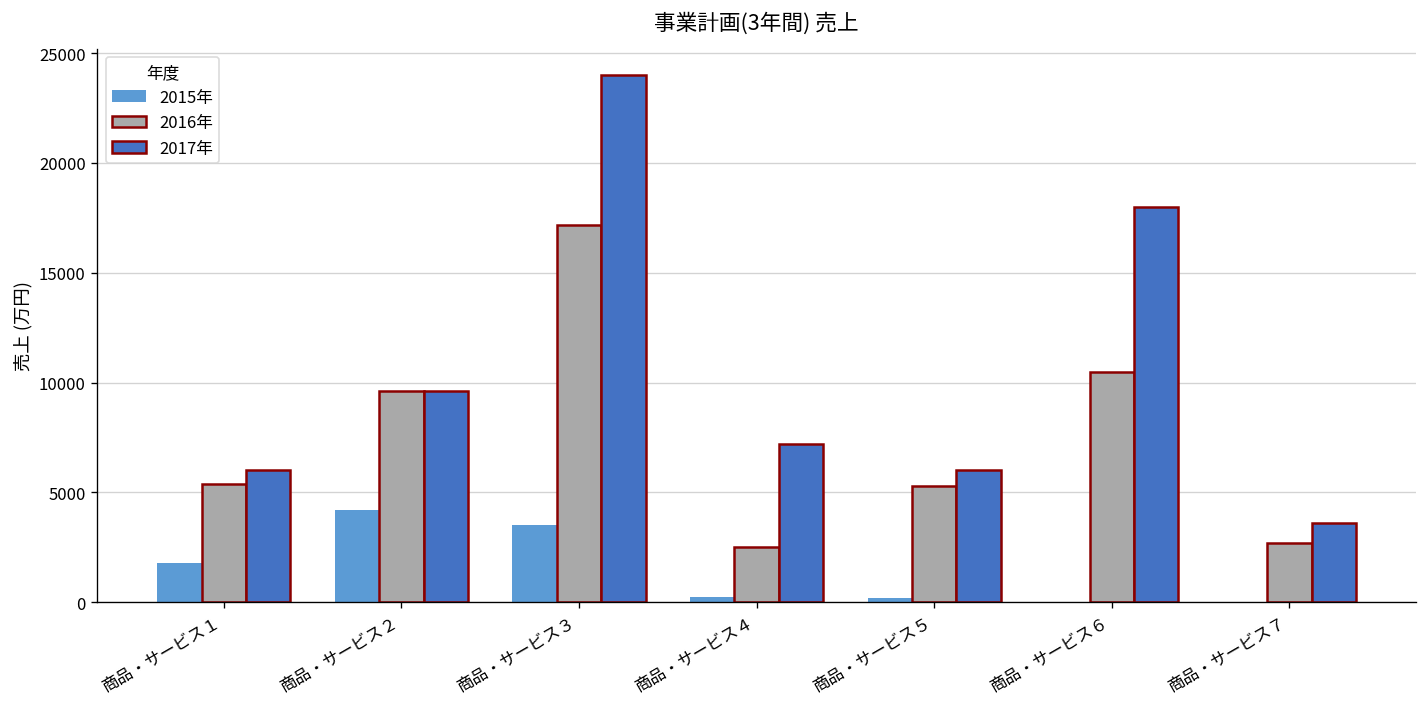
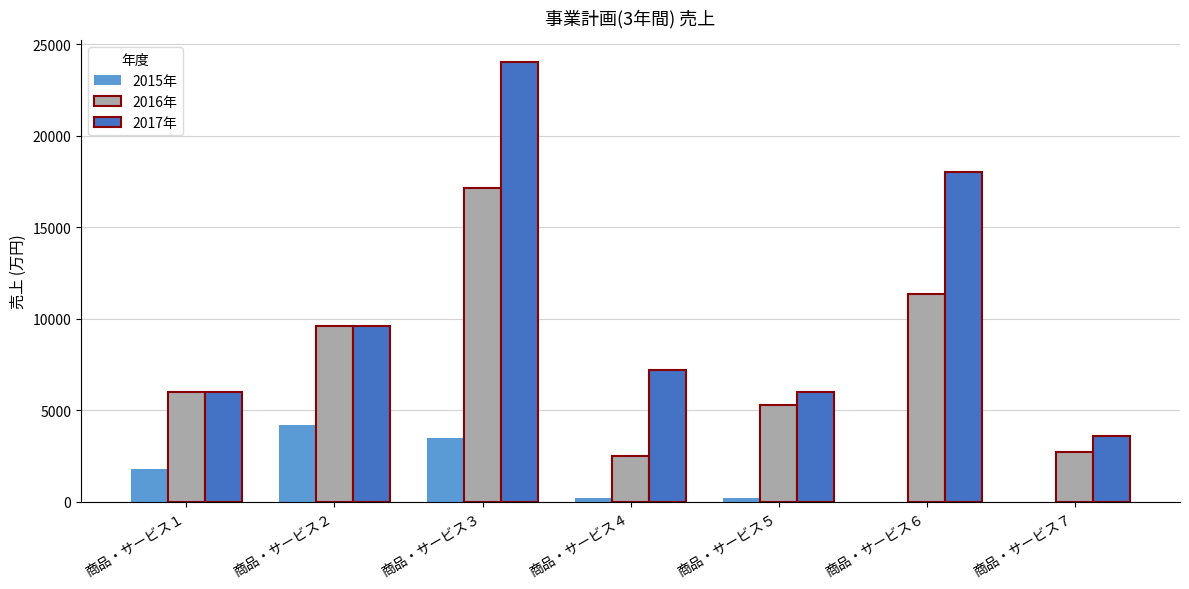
2016年, 商品・サービス１: 5400 -> 6000
2016年, 商品・サービス６: 10500 -> 11300
